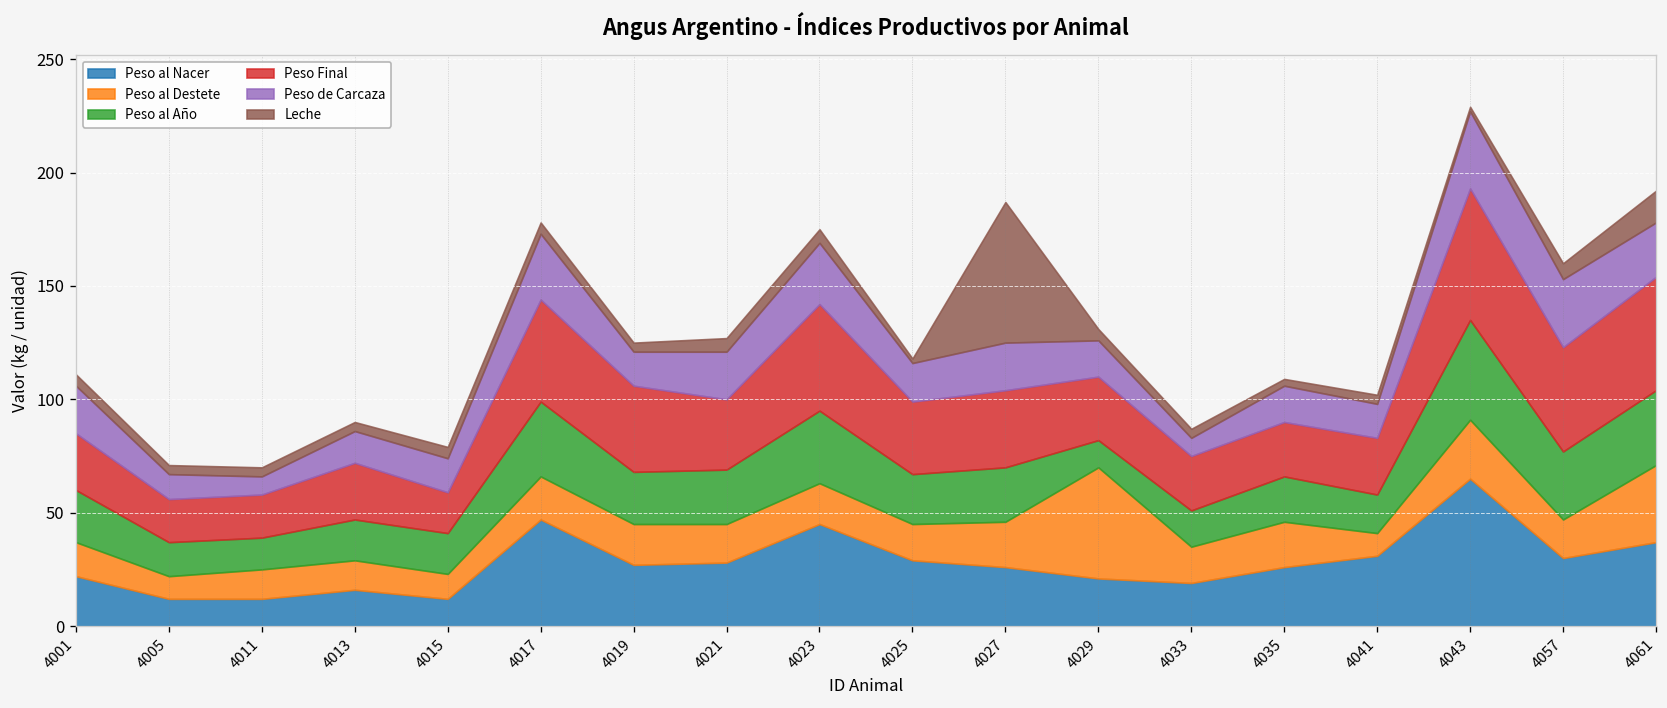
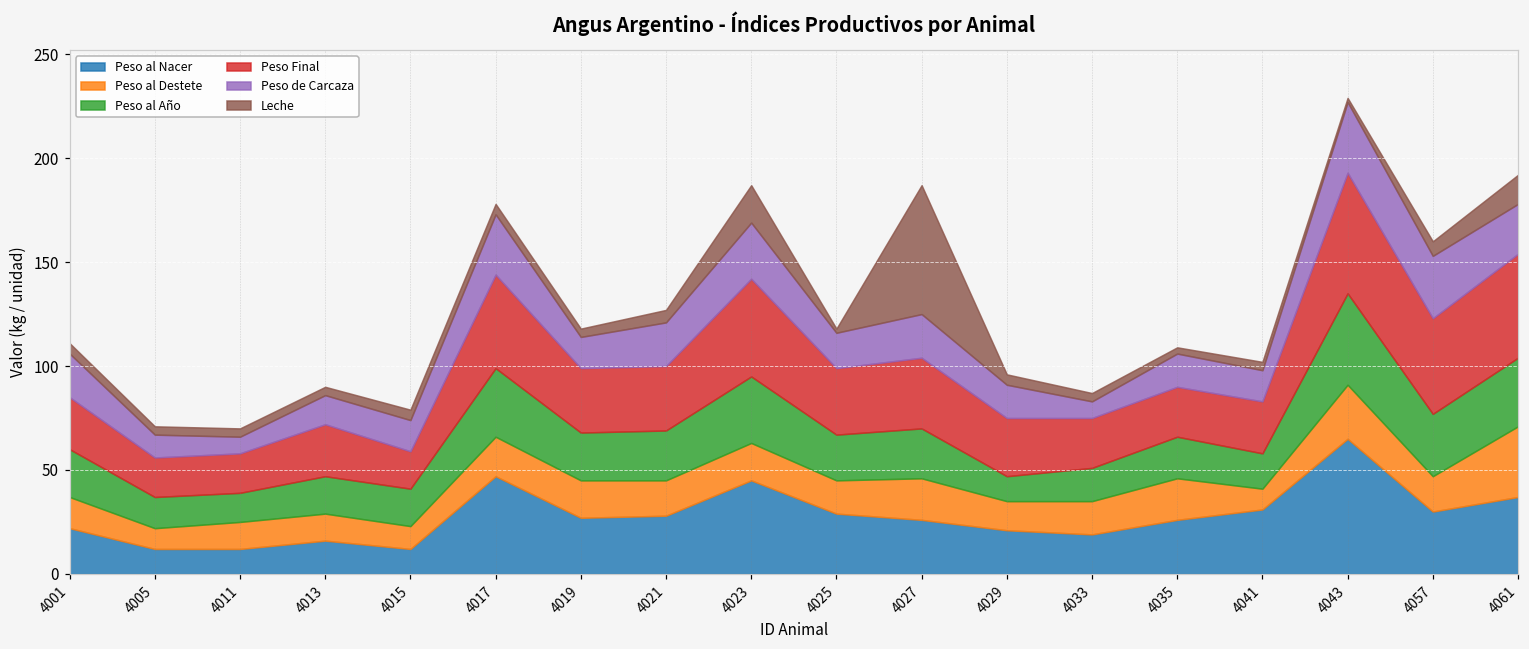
Peso Final, 4019: 38 -> 31
Leche, 4023: 6 -> 18
Peso al Destete, 4029: 49 -> 14
